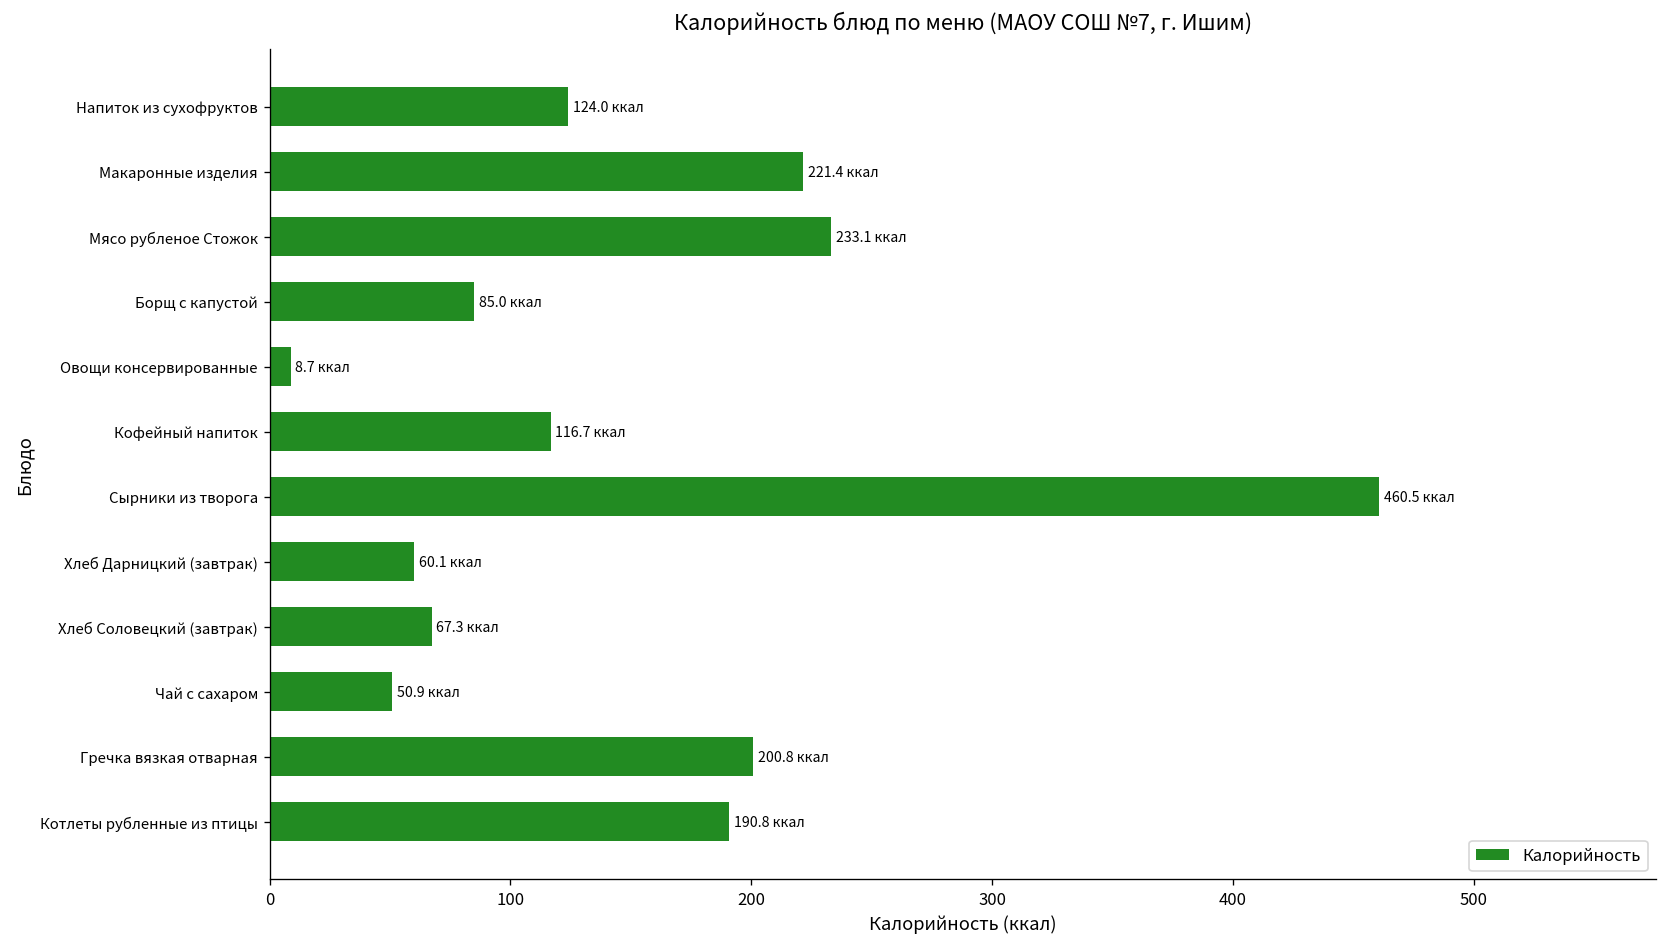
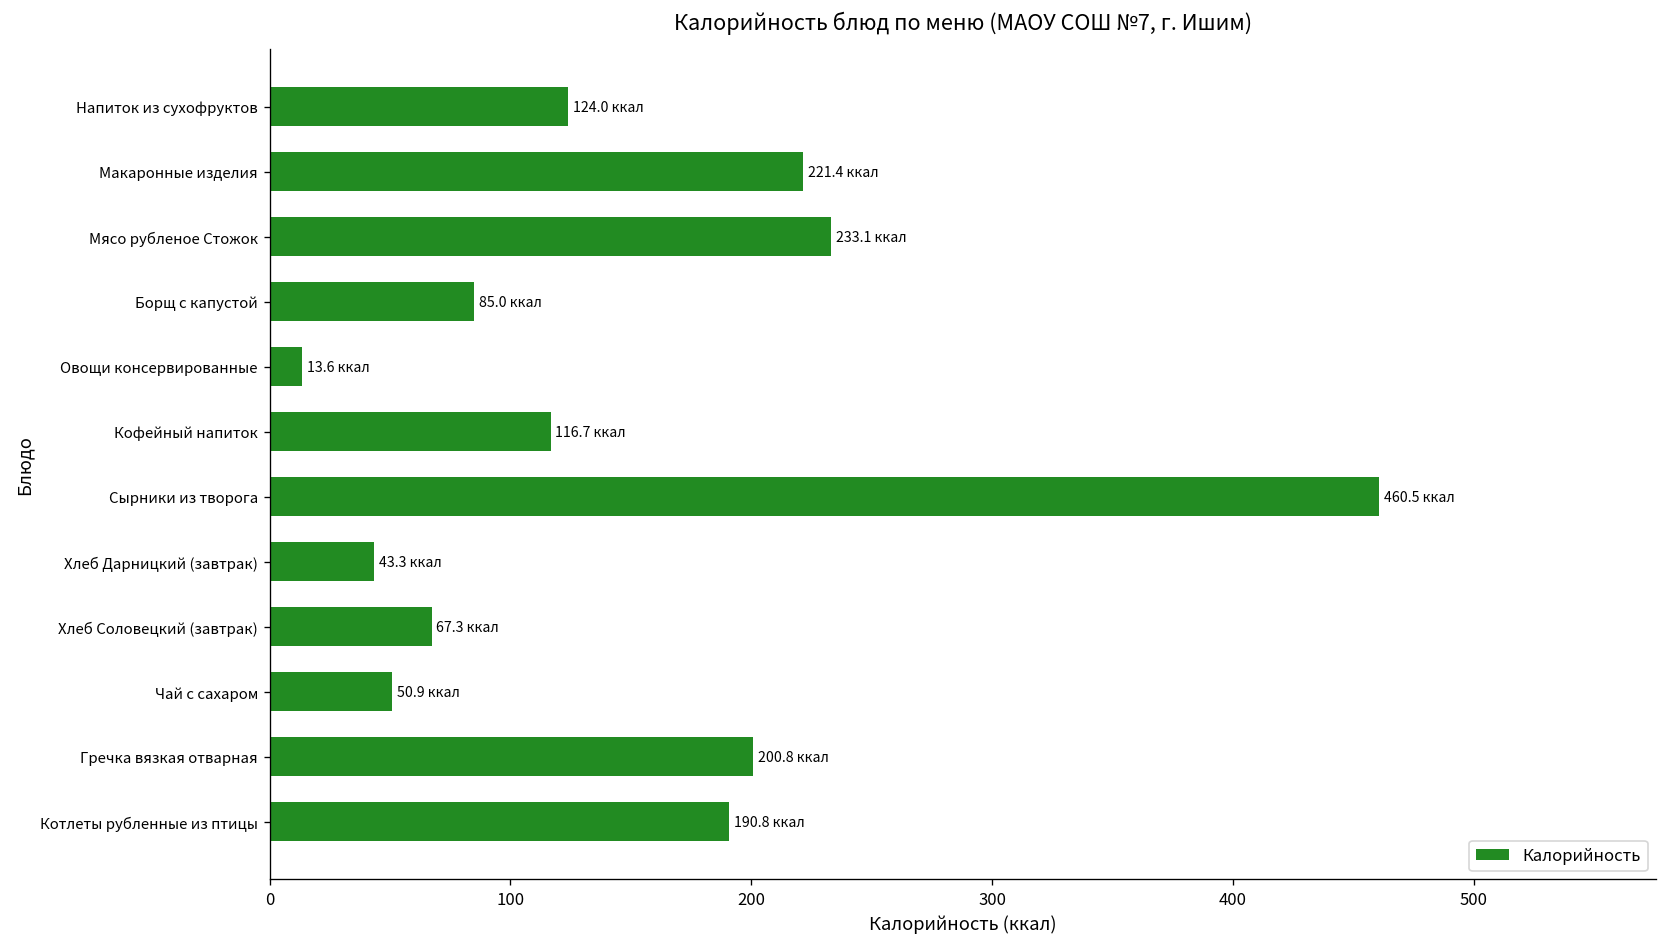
Овощи консервированные: 8.7 -> 13.6
Хлеб Дарницкий (завтрак): 60.1 -> 43.3
